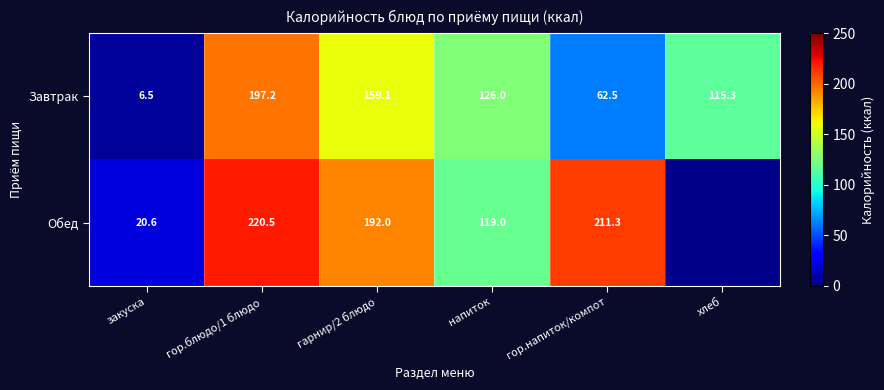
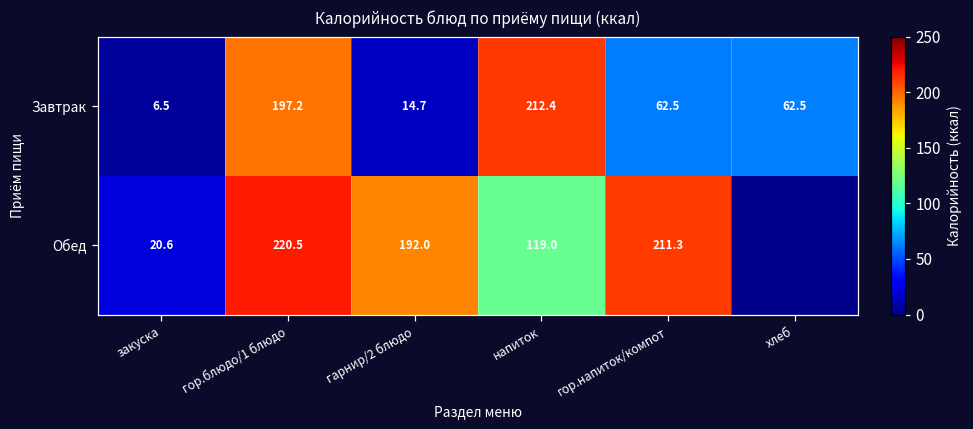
Завтрак, гарнир/2 блюдо: 159.1 -> 14.7
Завтрак, напиток: 126.0 -> 212.4
Завтрак, хлеб: 115.3 -> 62.5
